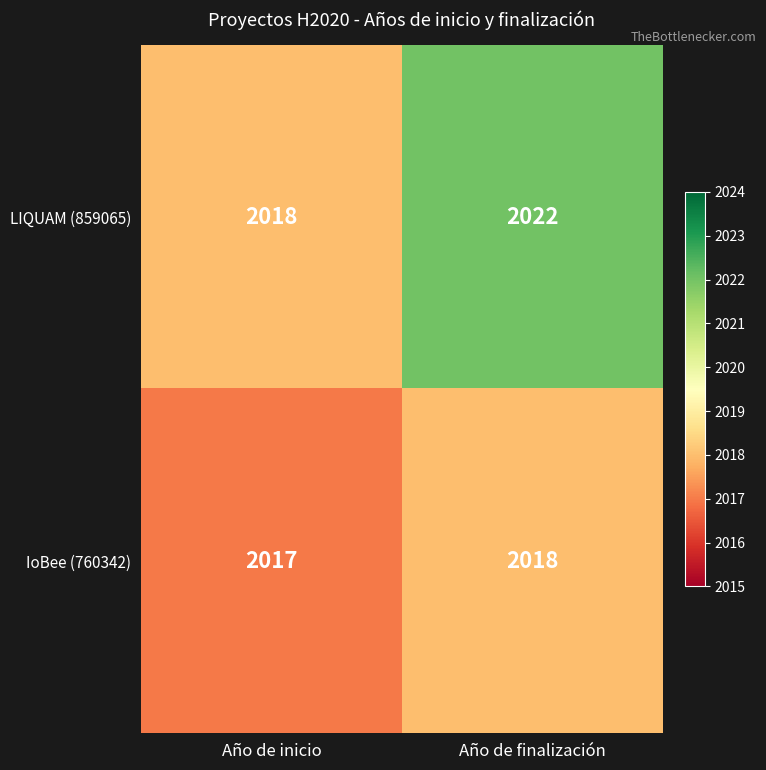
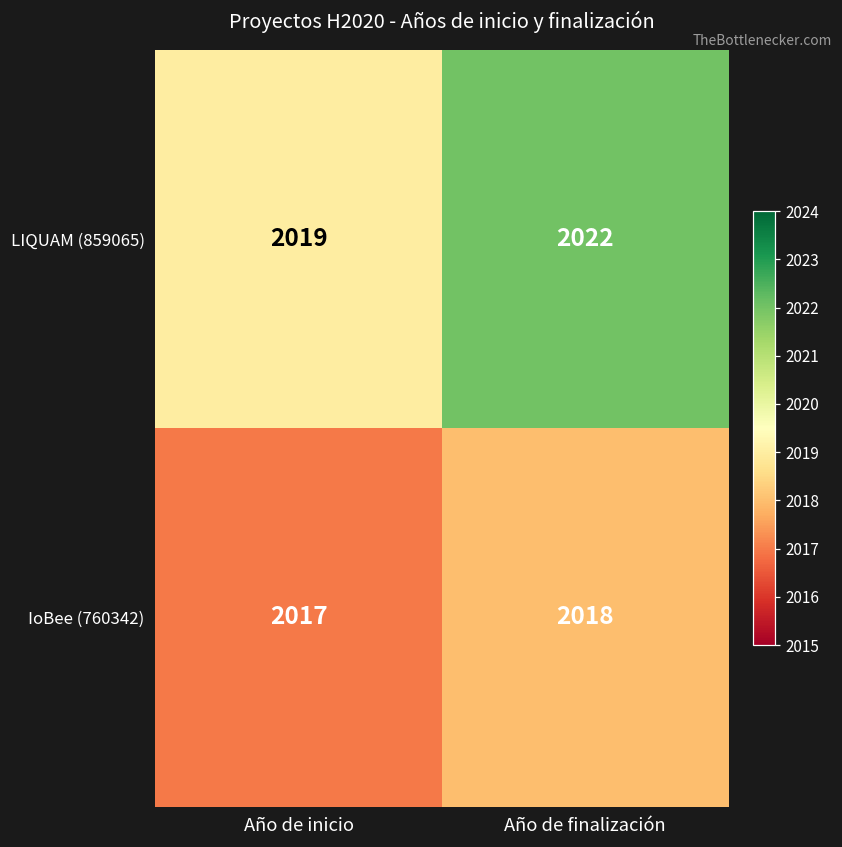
LIQUAM (859065), Año de inicio: 2018 -> 2019
